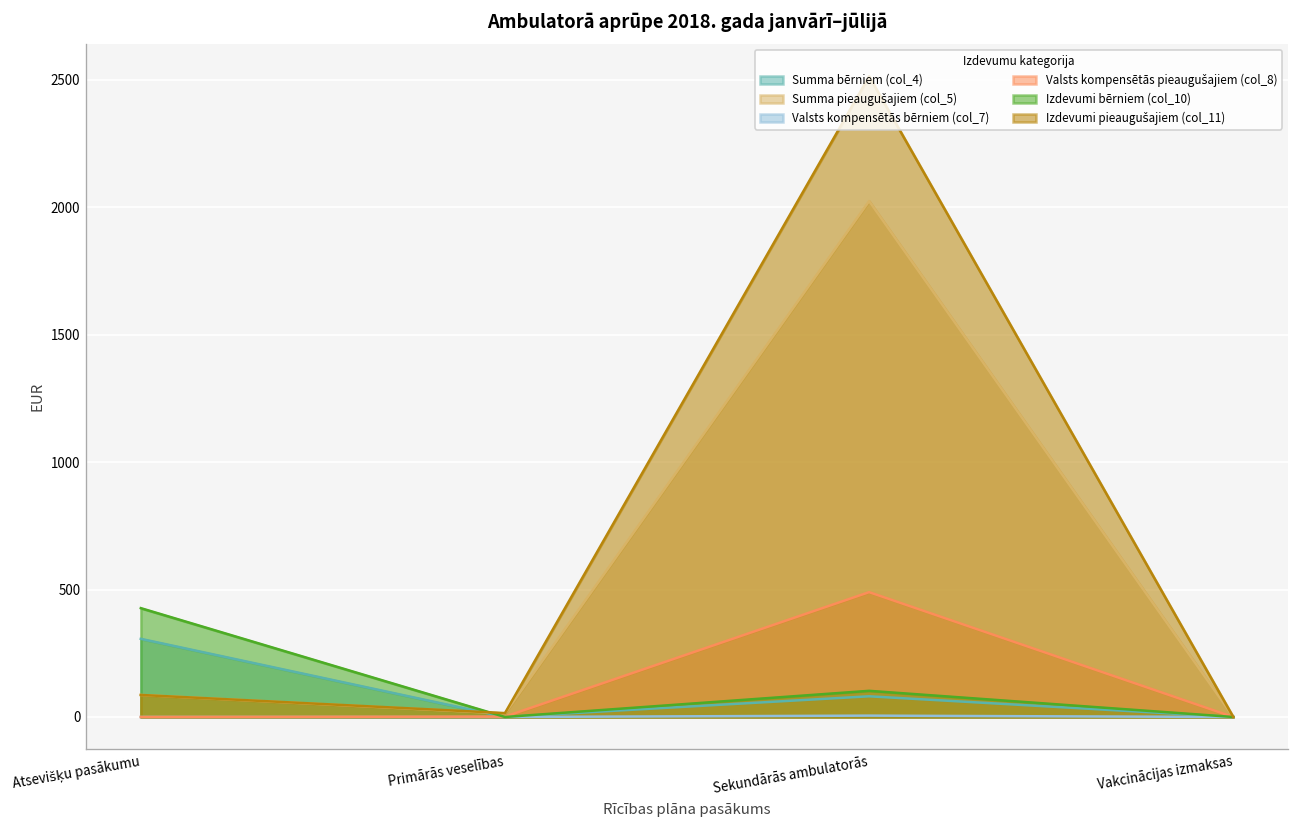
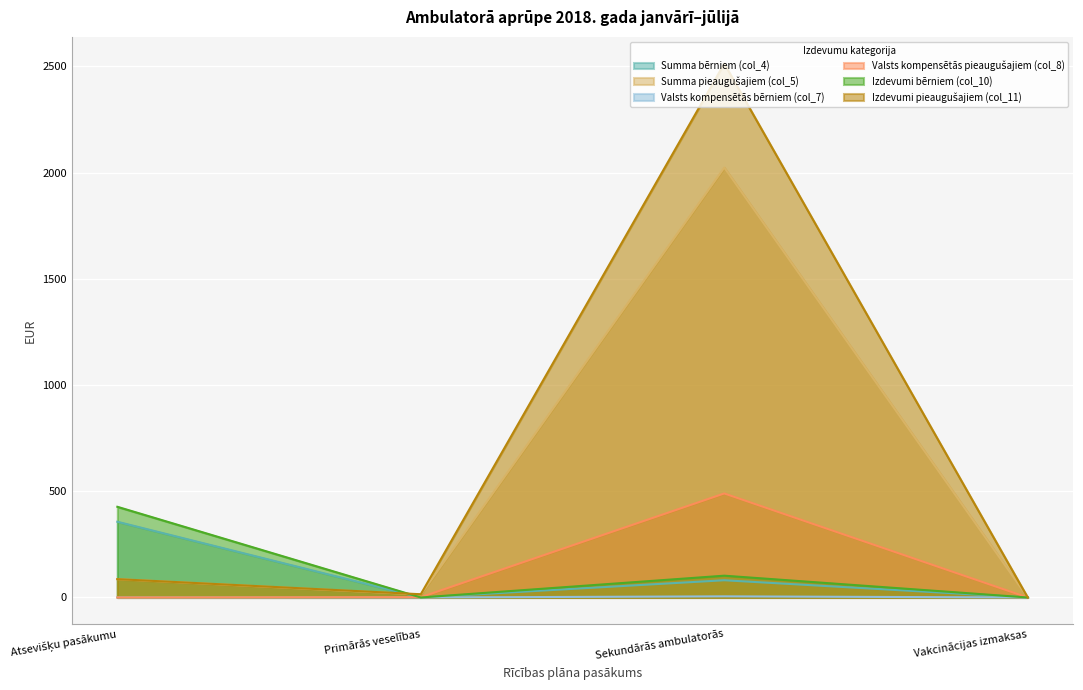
Summa bērniem (col_4), Atsevišķu pasākumu: 310 -> 360
